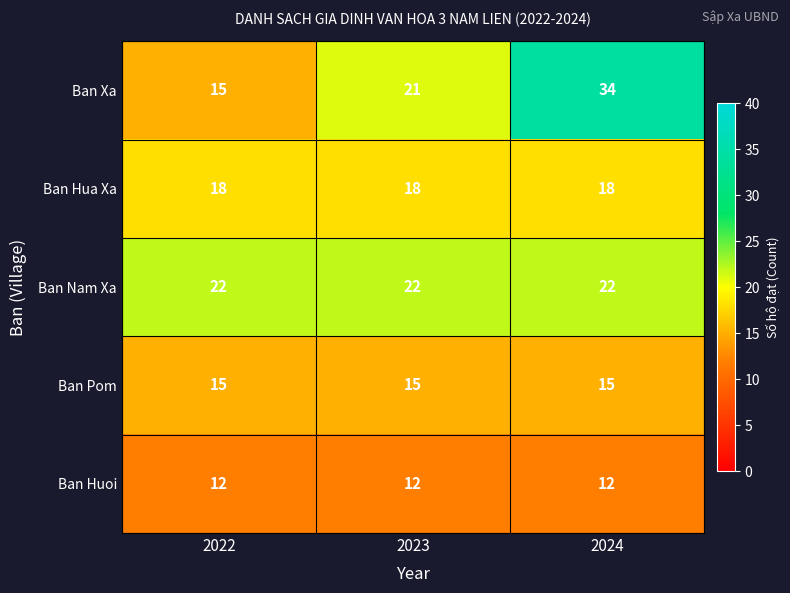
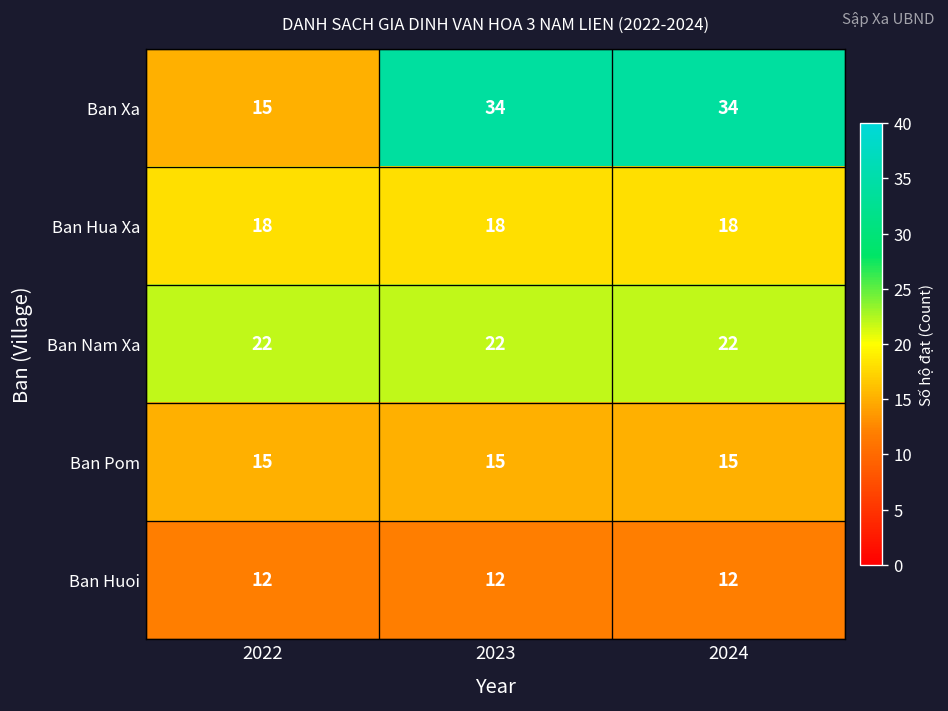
Ban Xa, 2023: 21 -> 34
